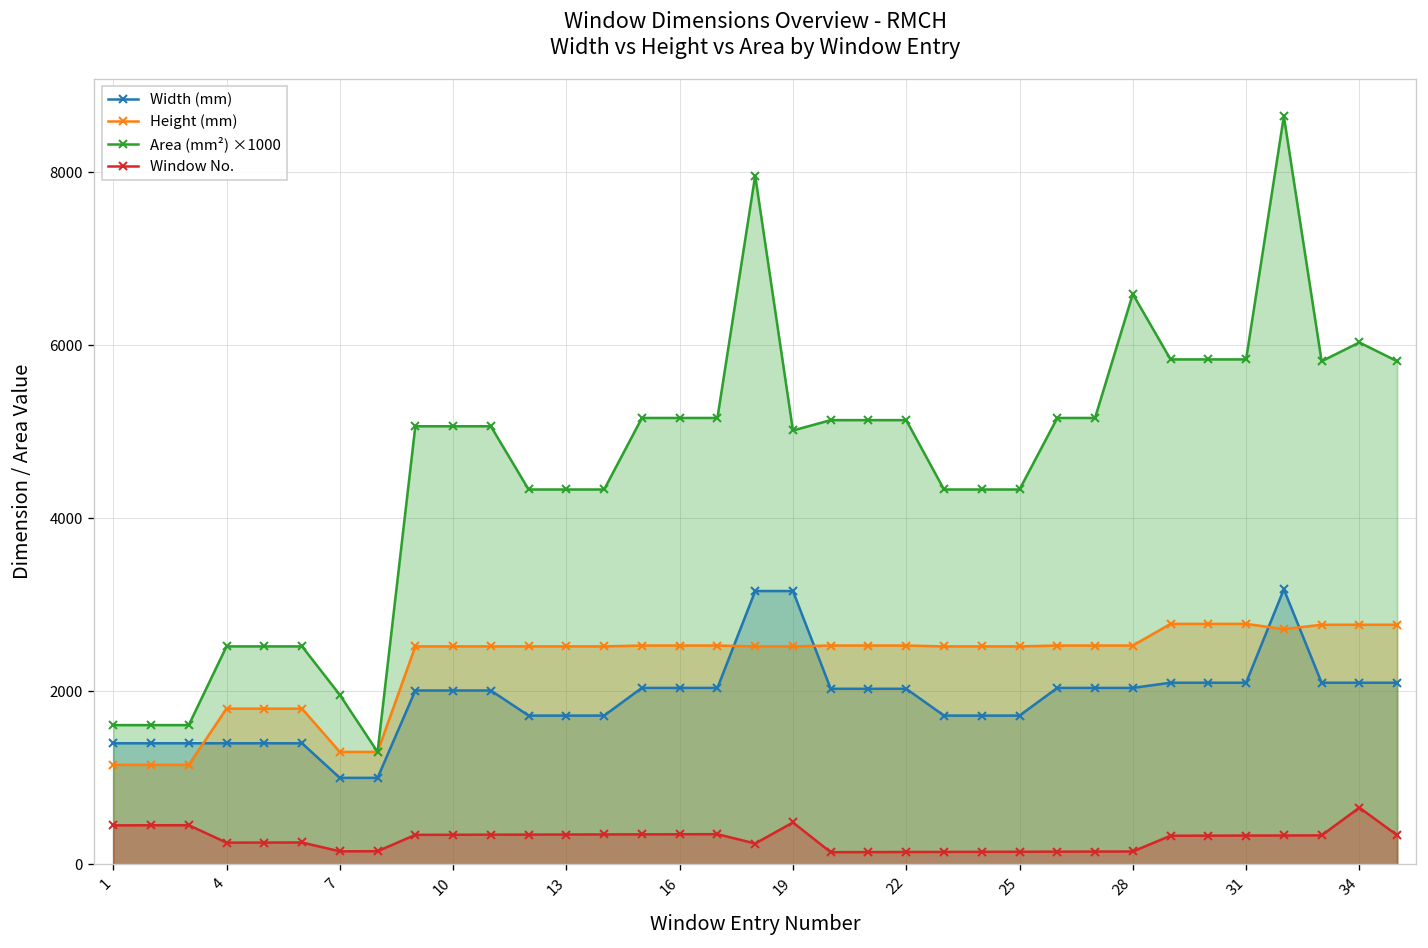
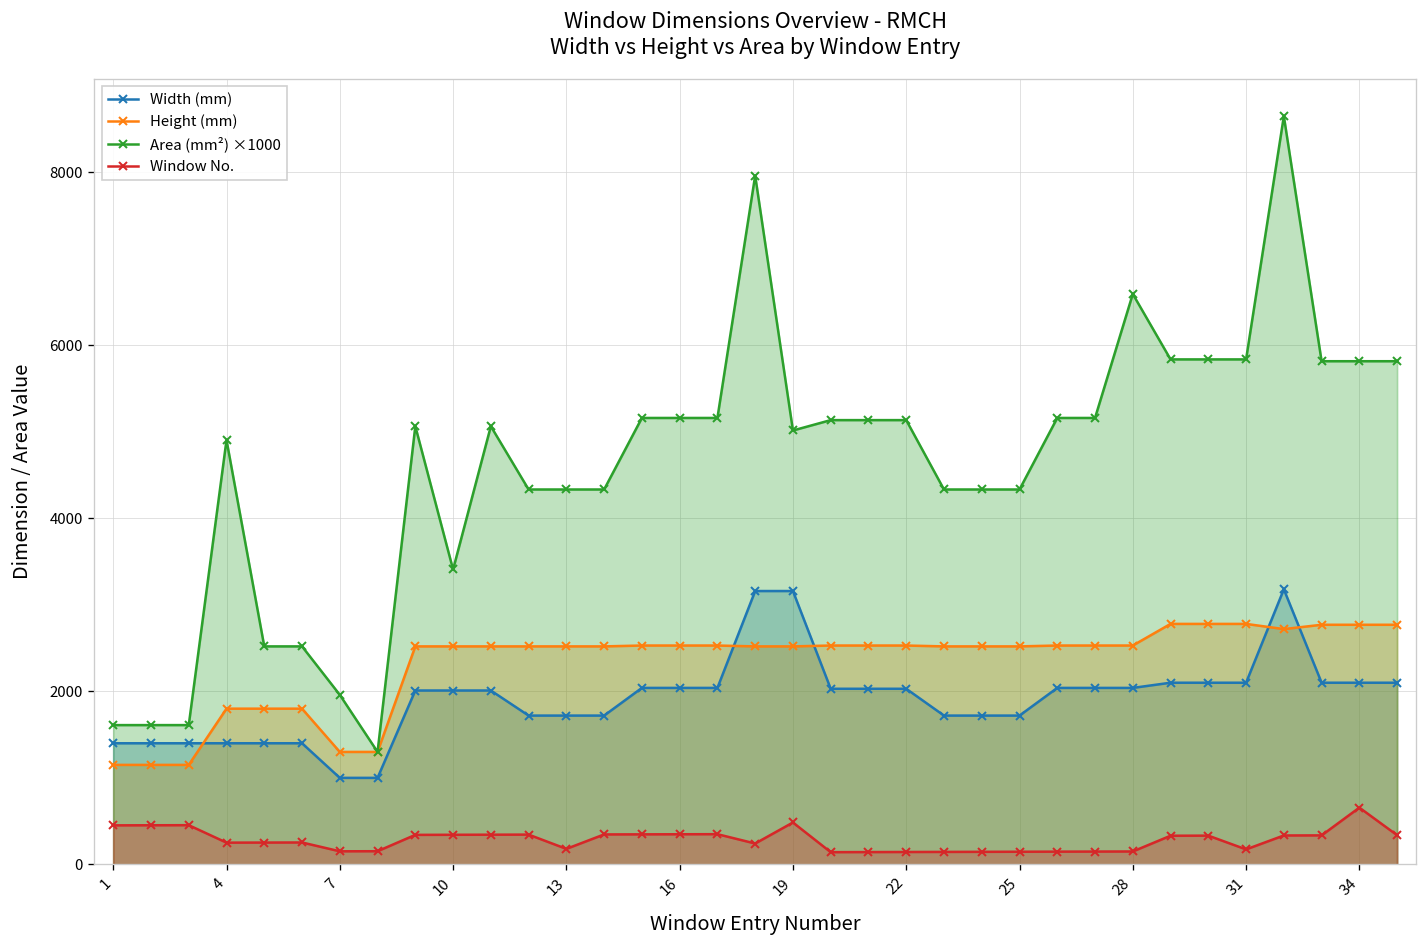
Area (mm²) ×1000, 4: 2500 -> 4900
Area (mm²) ×1000, 10: 5100 -> 3400
Window No., 13: 300 -> 200
Window No., 31: 300 -> 200
Area (mm²) ×1000, 34: 6000 -> 5800
